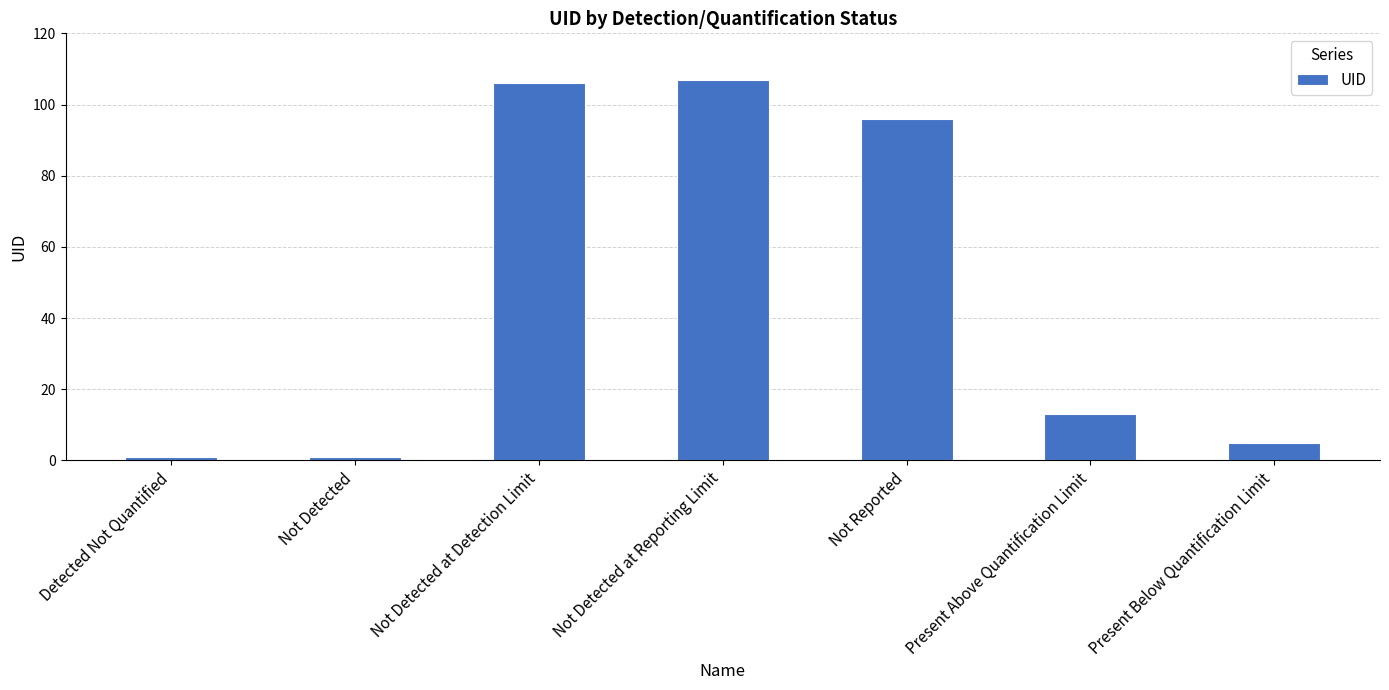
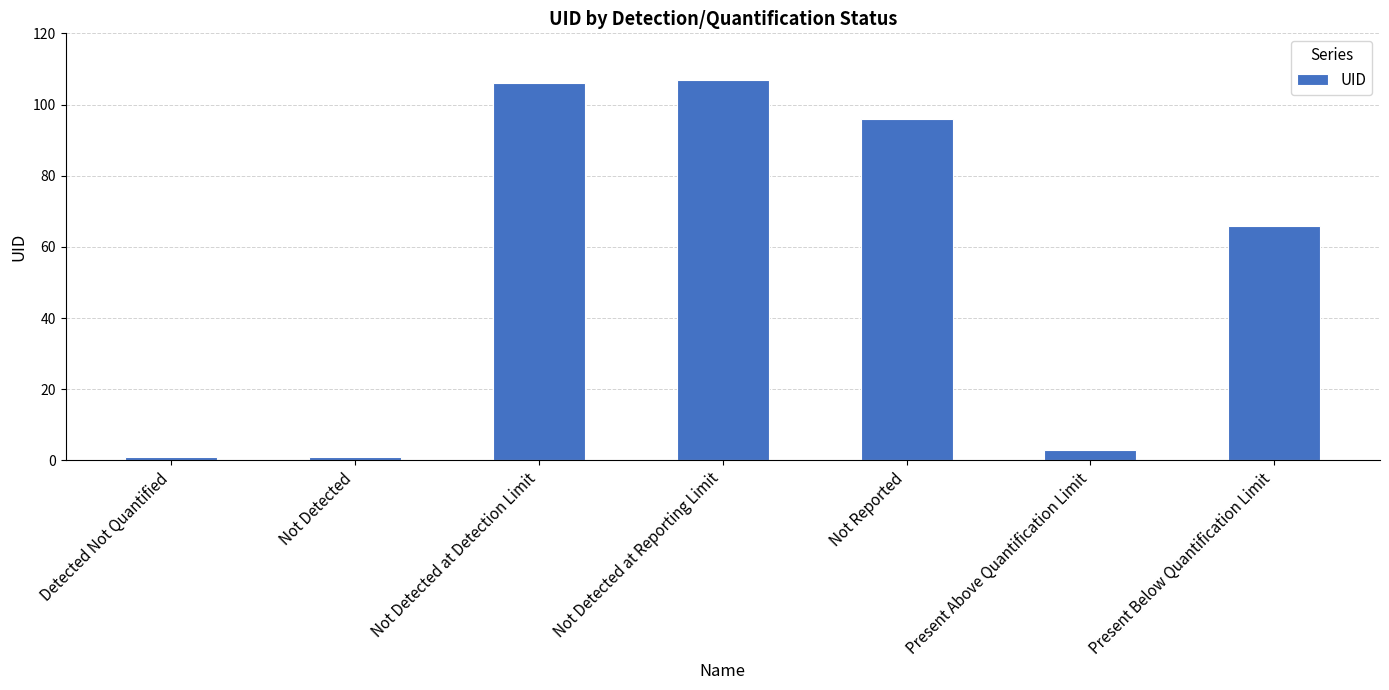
Present Above Quantification Limit: 13 -> 3
Present Below Quantification Limit: 5 -> 66
